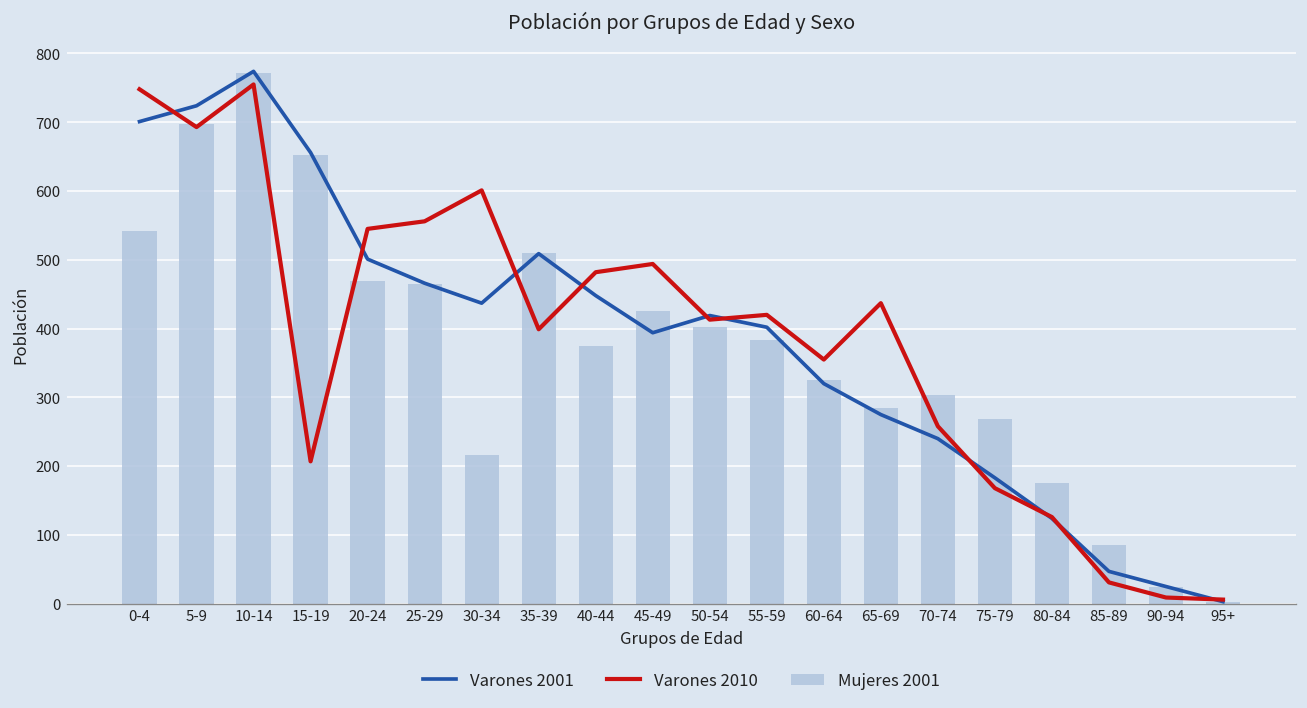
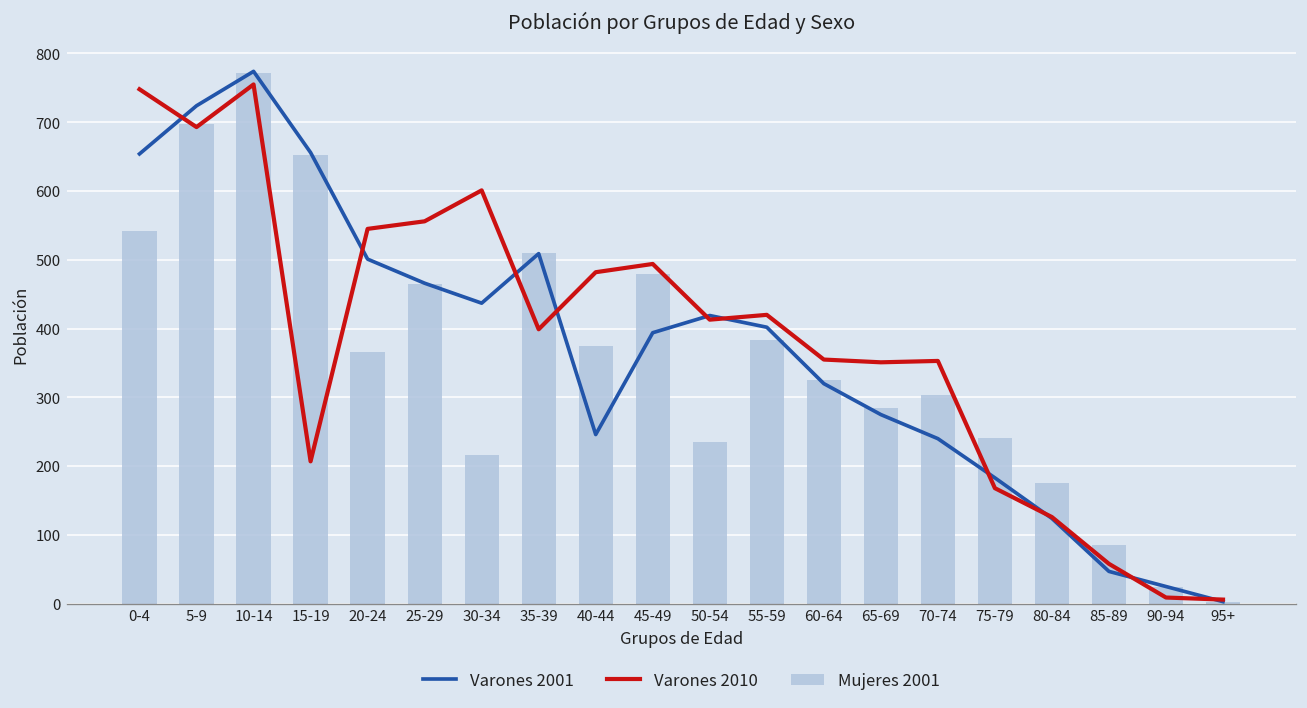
Varones 2001, 0-4: 700 -> 650
Mujeres 2001, 20-24: 470 -> 370
Varones 2001, 40-44: 450 -> 250
Mujeres 2001, 45-49: 430 -> 480
Mujeres 2001, 50-54: 400 -> 240
Varones 2010, 65-69: 440 -> 350
Varones 2010, 70-74: 260 -> 350
Mujeres 2001, 75-79: 270 -> 240
Varones 2010, 85-89: 30 -> 60
